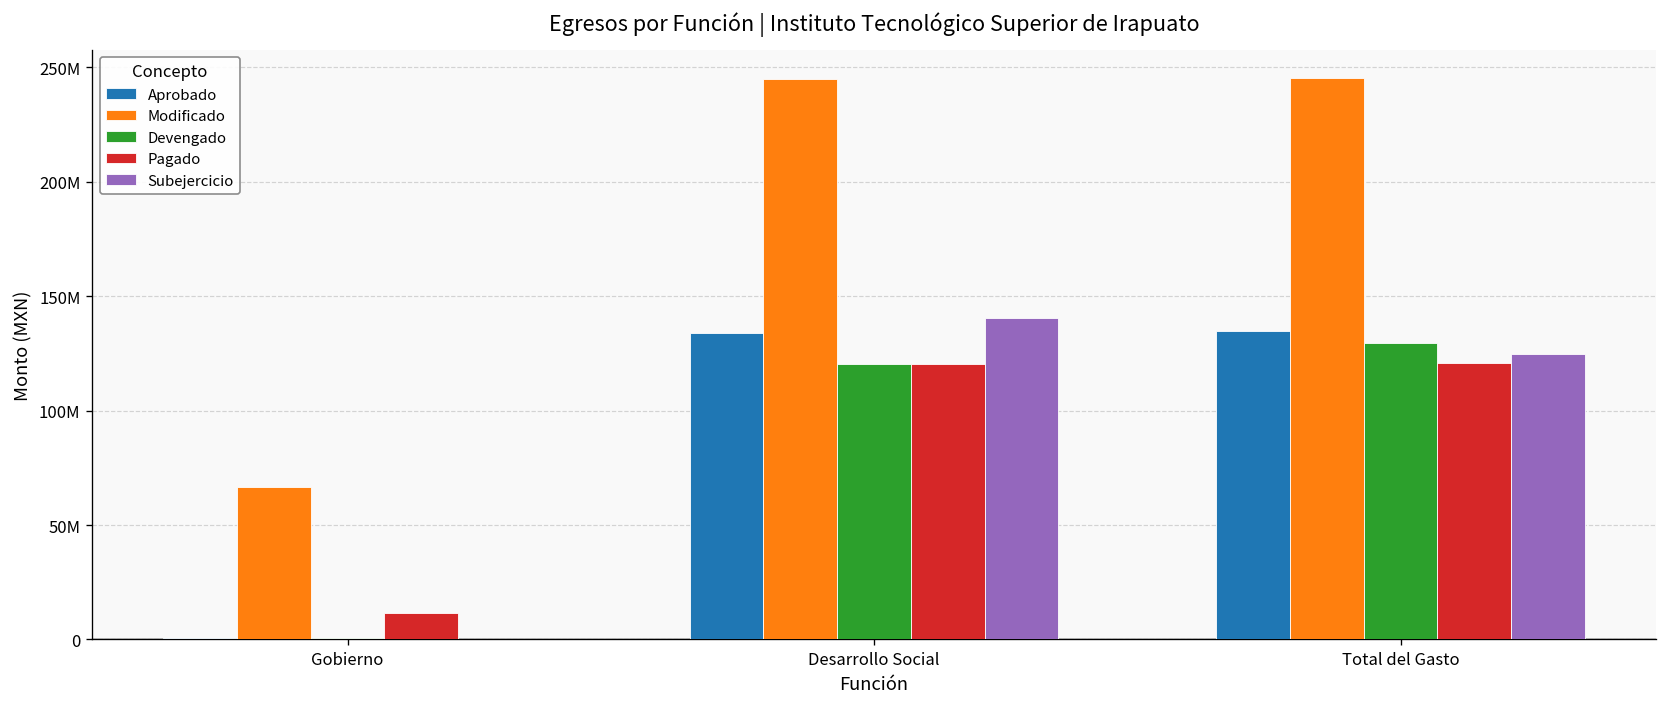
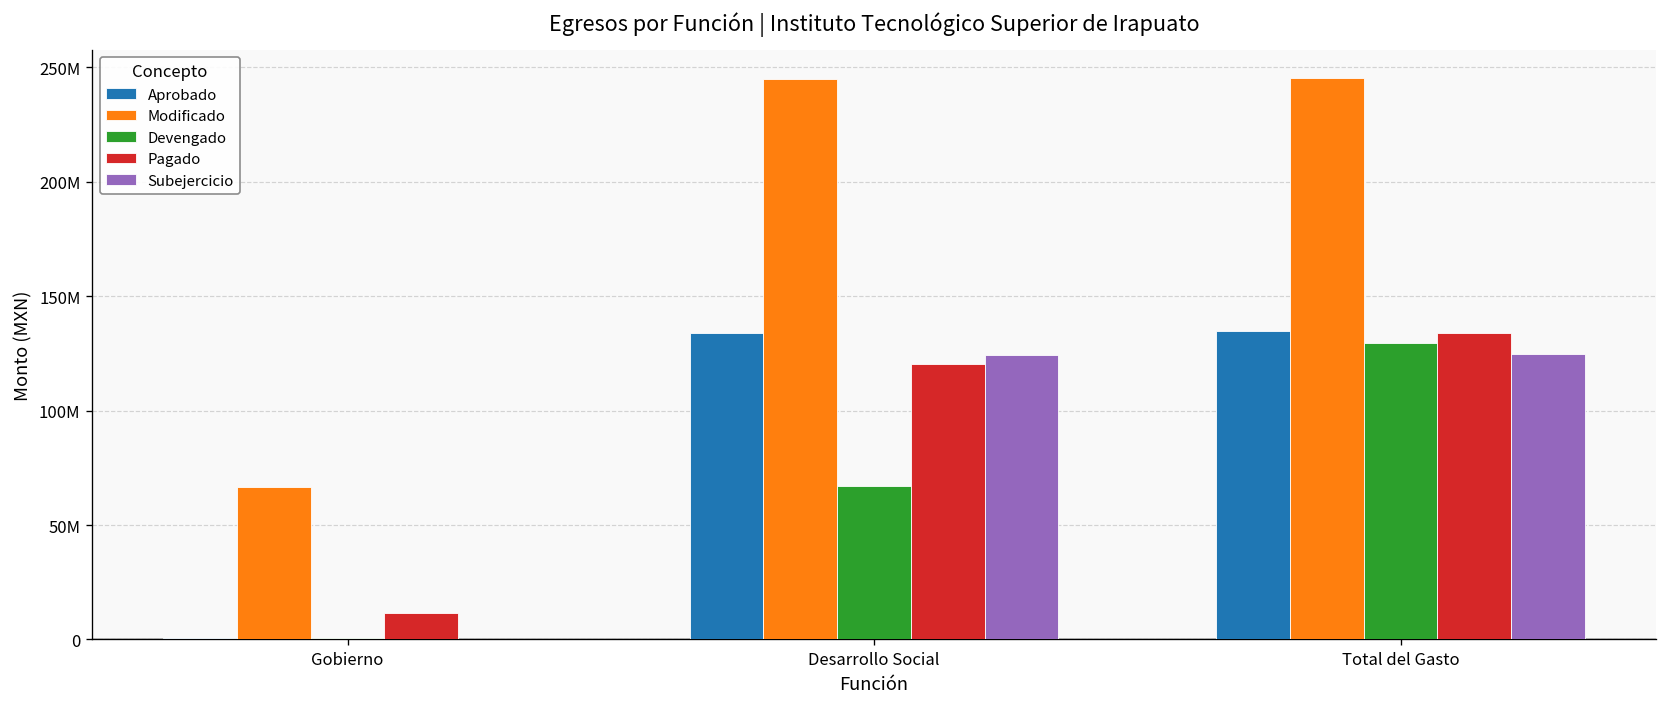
Devengado, Desarrollo Social: 120000000 -> 67000000
Subejercicio, Desarrollo Social: 141000000 -> 124000000
Pagado, Total del Gasto: 121000000 -> 134000000
